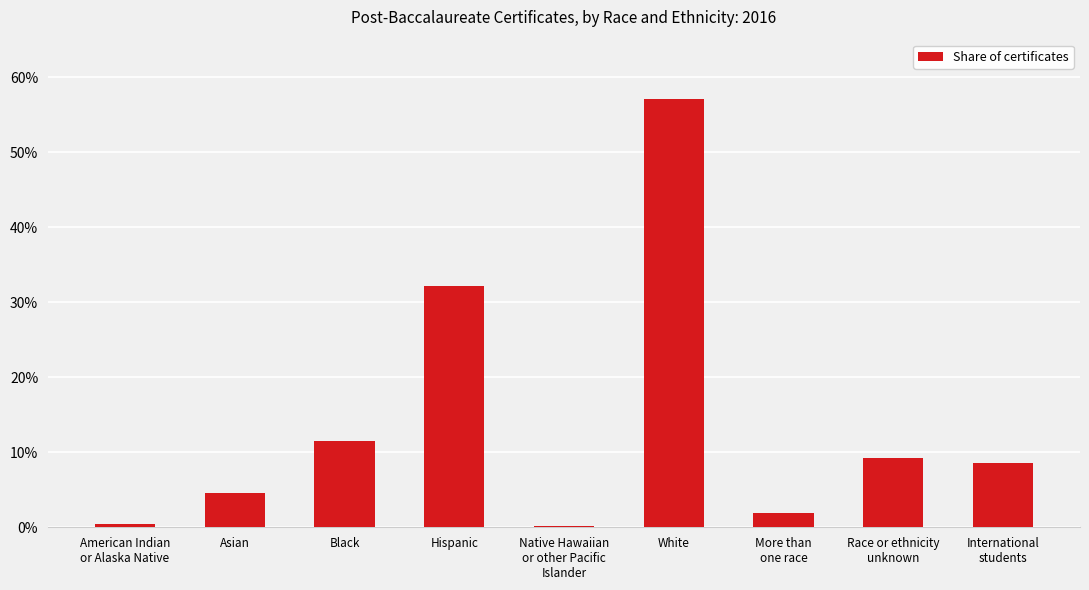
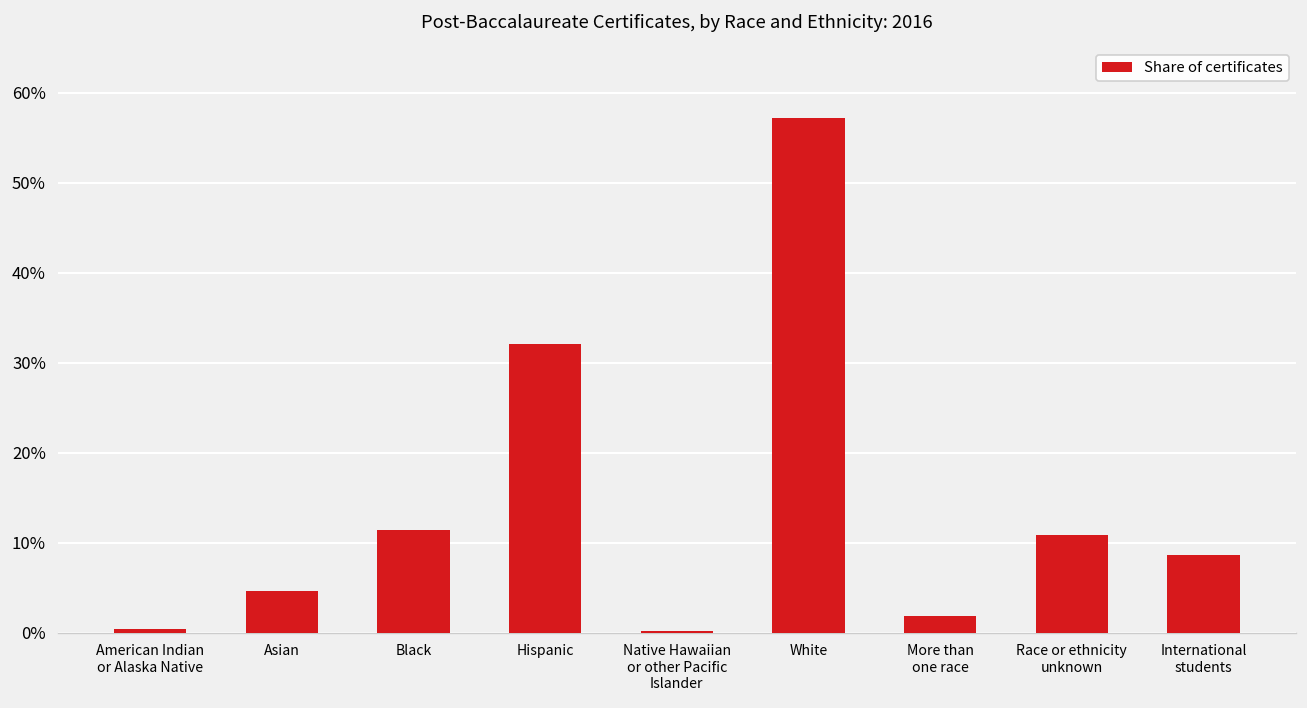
Race or ethnicity unknown: 9% -> 11%
